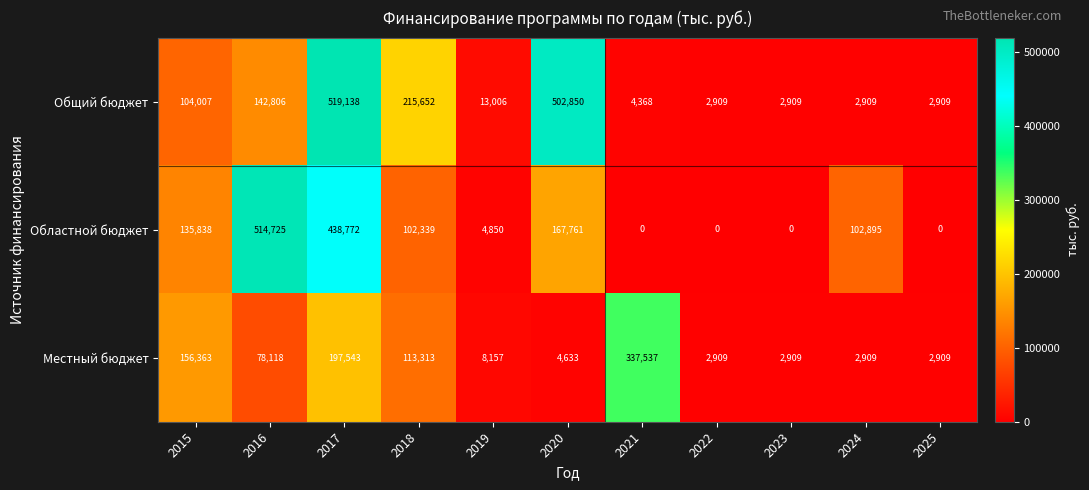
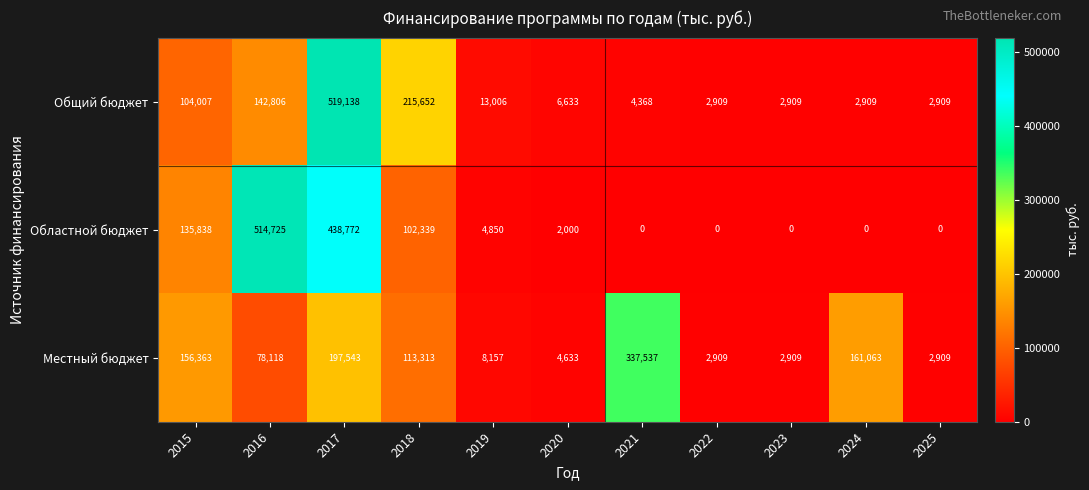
Общий бюджет, 2020: 502,850 -> 6,633
Областной бюджет, 2020: 167,761 -> 2,000
Областной бюджет, 2024: 102,895 -> 0
Местный бюджет, 2024: 2,909 -> 161,063
